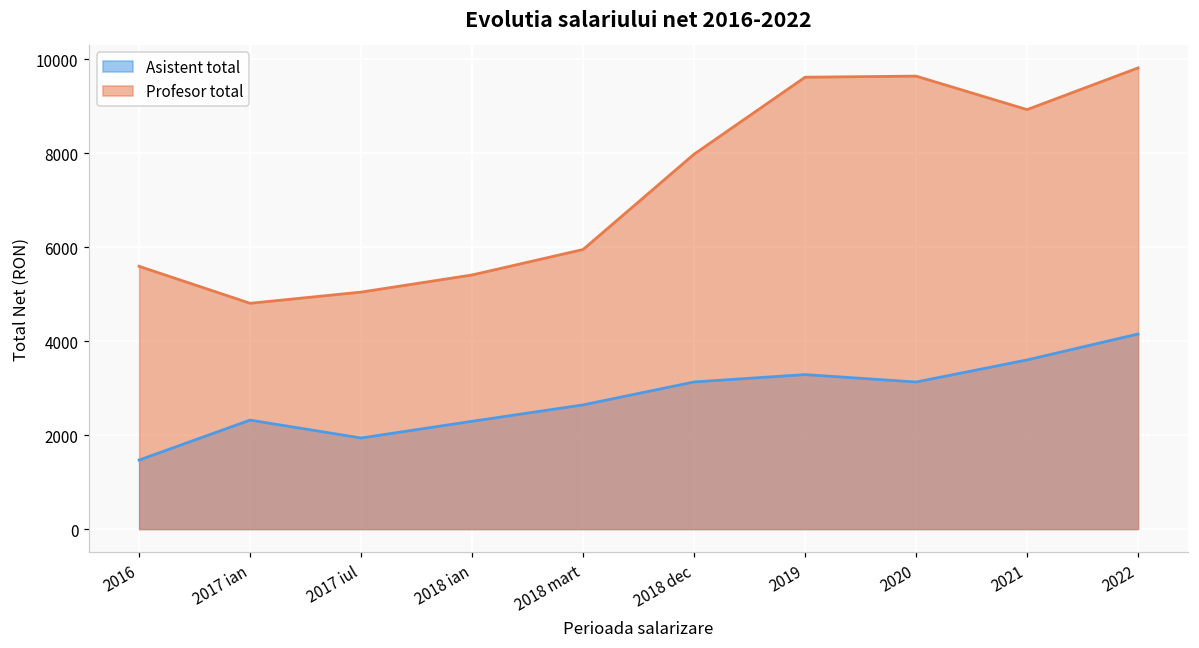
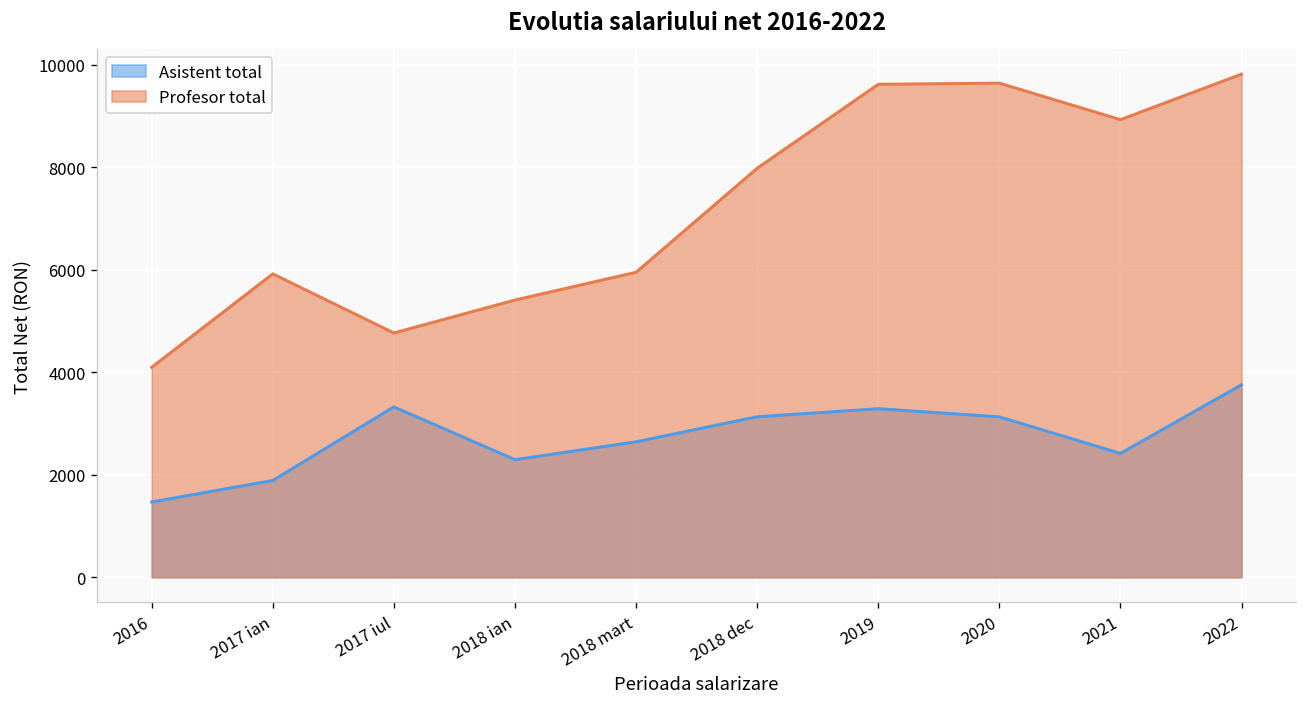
Profesor total, 2016: 5600 -> 4100
Asistent total, 2017 ian: 2300 -> 1900
Profesor total, 2017 ian: 4800 -> 5900
Asistent total, 2017 iul: 1900 -> 3300
Profesor total, 2017 iul: 5000 -> 4800
Asistent total, 2021: 3600 -> 2400
Asistent total, 2022: 4200 -> 3800
